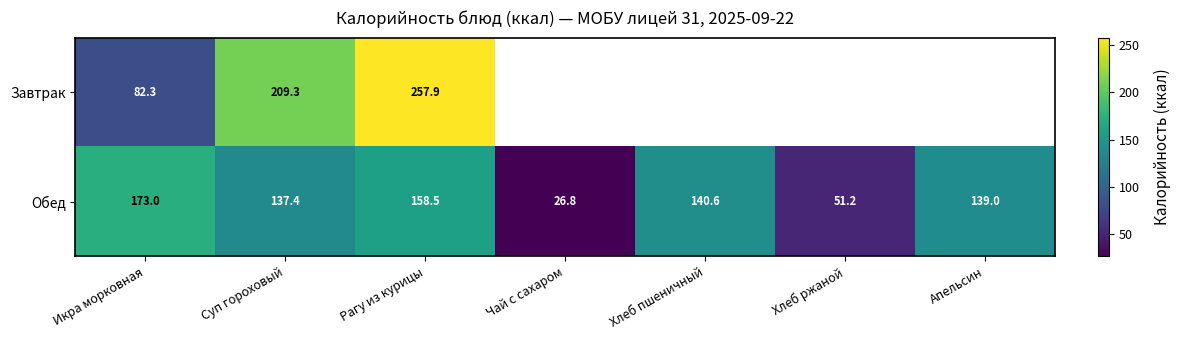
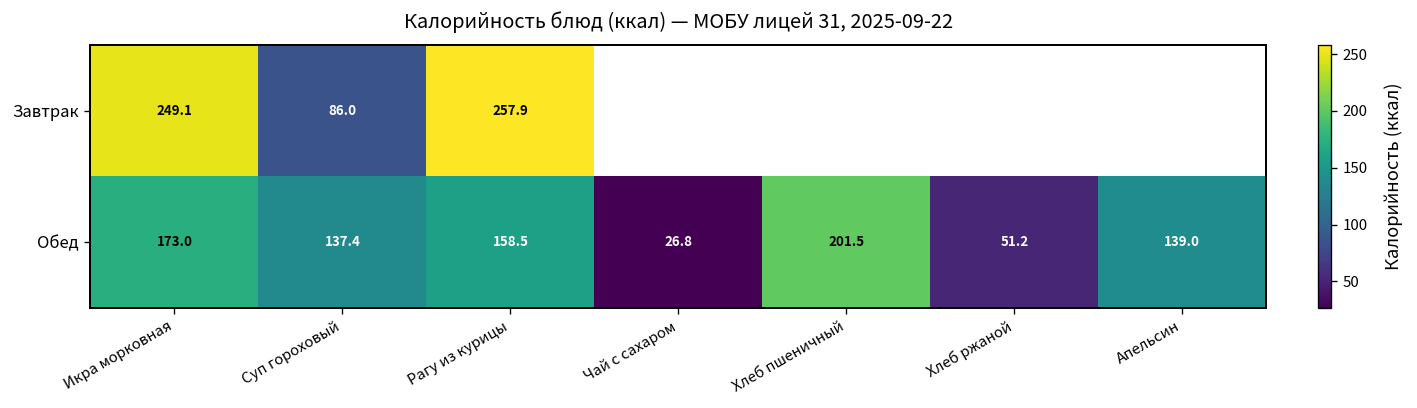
Завтрак, Икра морковная: 82.3 -> 249.1
Завтрак, Суп гороховый: 209.3 -> 86.0
Обед, Хлеб пшеничный: 140.6 -> 201.5
